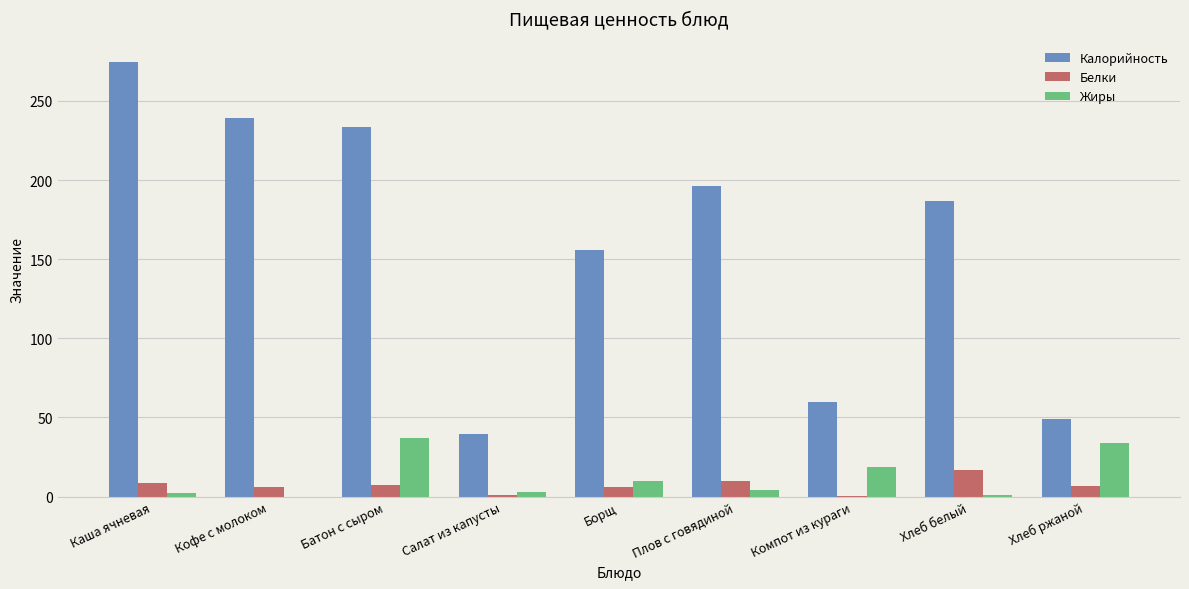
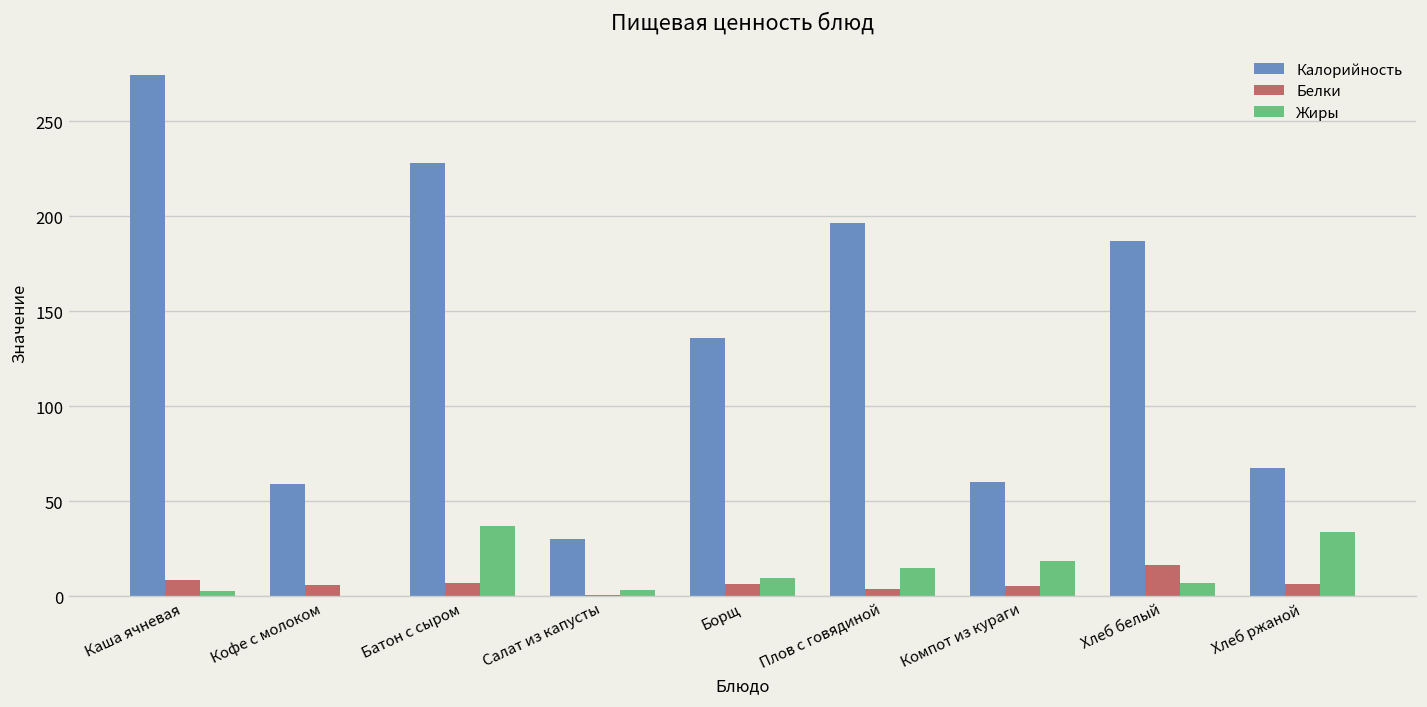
Калорийность, Кофе с молоком: 239 -> 59
Калорийность, Батон с сыром: 234 -> 228
Калорийность, Салат из капусты: 40 -> 30
Калорийность, Борщ: 156 -> 136
Белки, Плов с говядиной: 10 -> 4
Жиры, Плов с говядиной: 4 -> 15
Белки, Компот из кураги: 0 -> 5
Жиры, Хлеб белый: 1 -> 7
Калорийность, Хлеб ржаной: 49 -> 68
